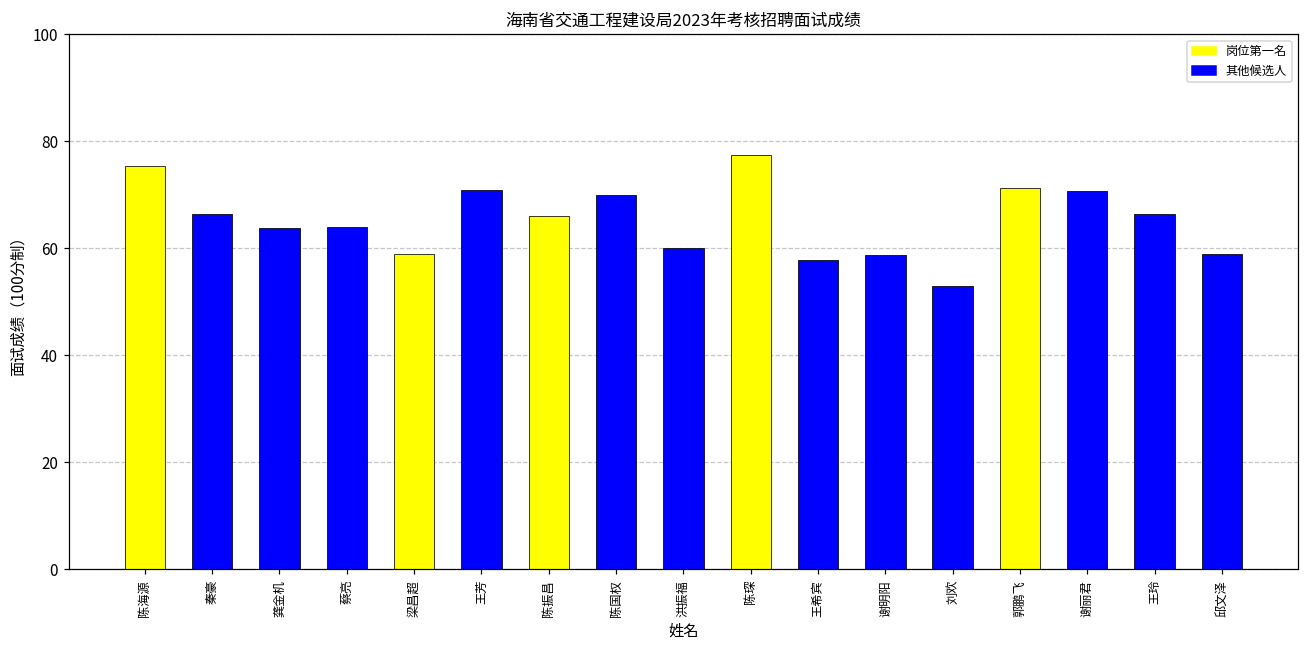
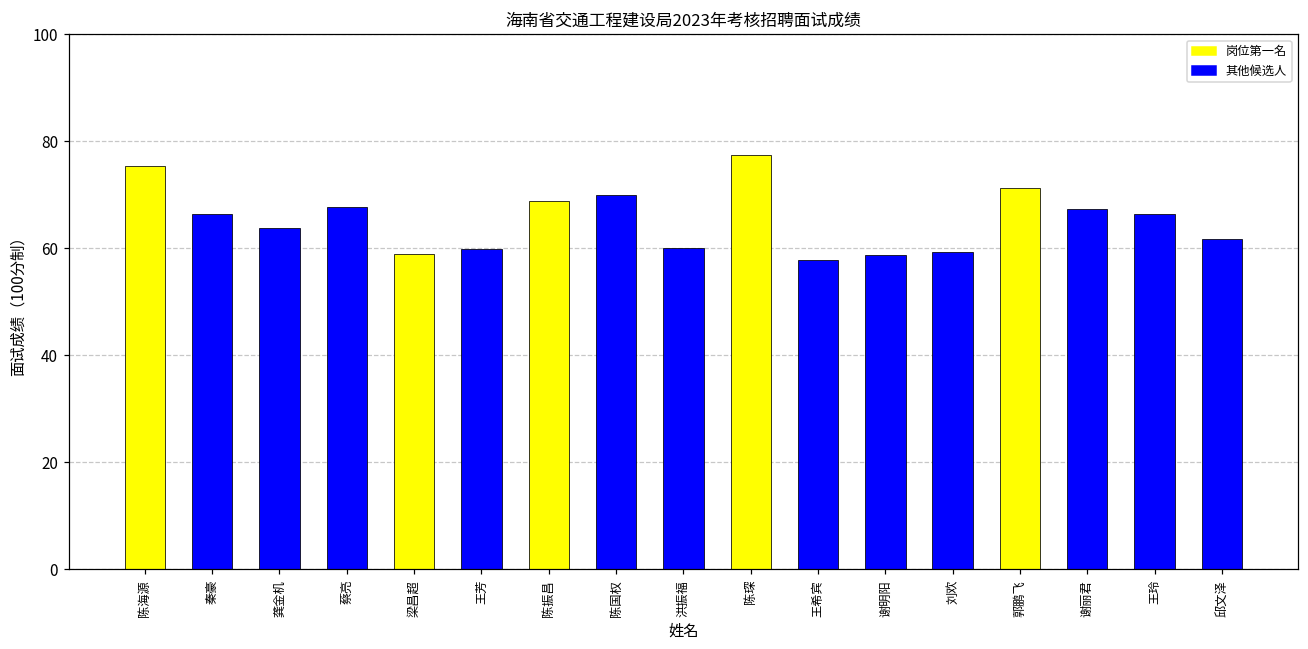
蔡亮: 64 -> 68
王芳: 71 -> 60
陈振昌: 66 -> 69
刘欢: 53 -> 59
谢丽君: 71 -> 67
邱文泽: 59 -> 62
